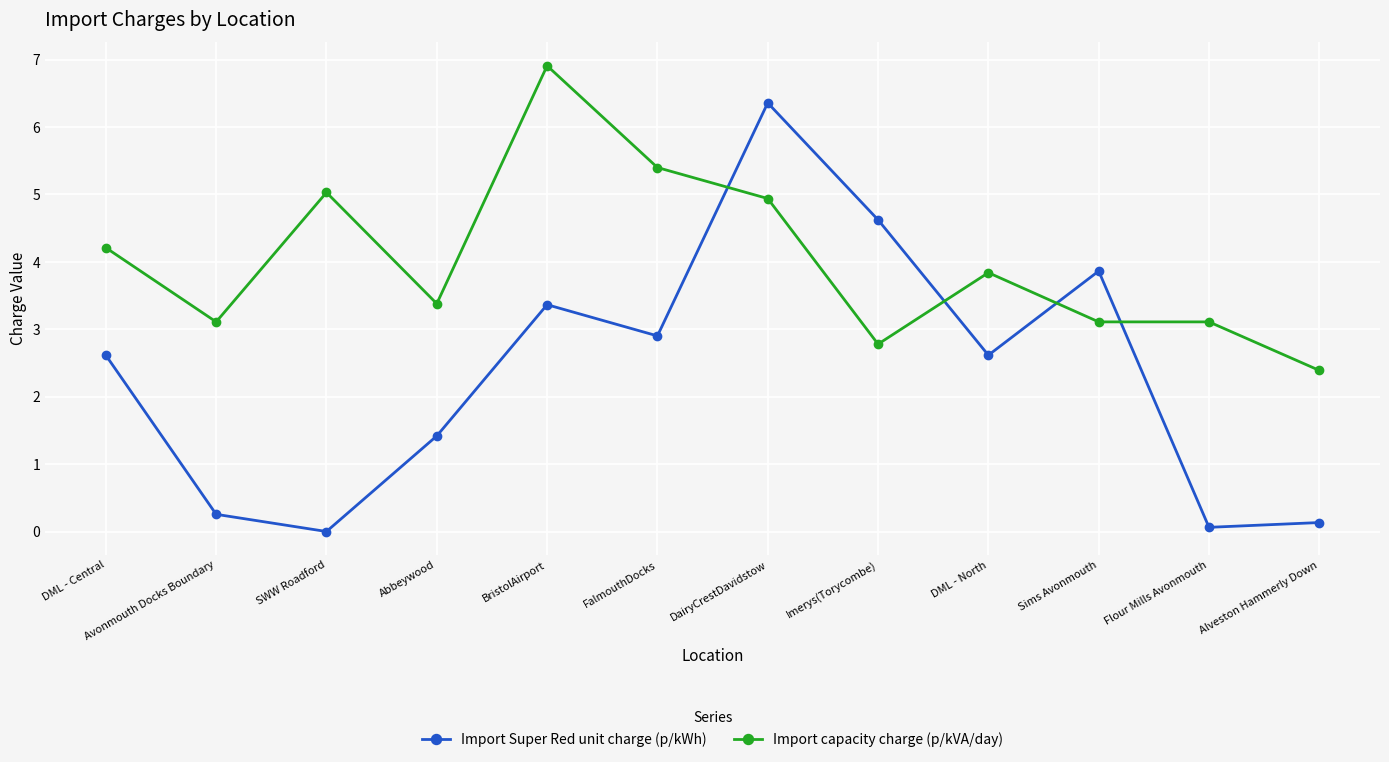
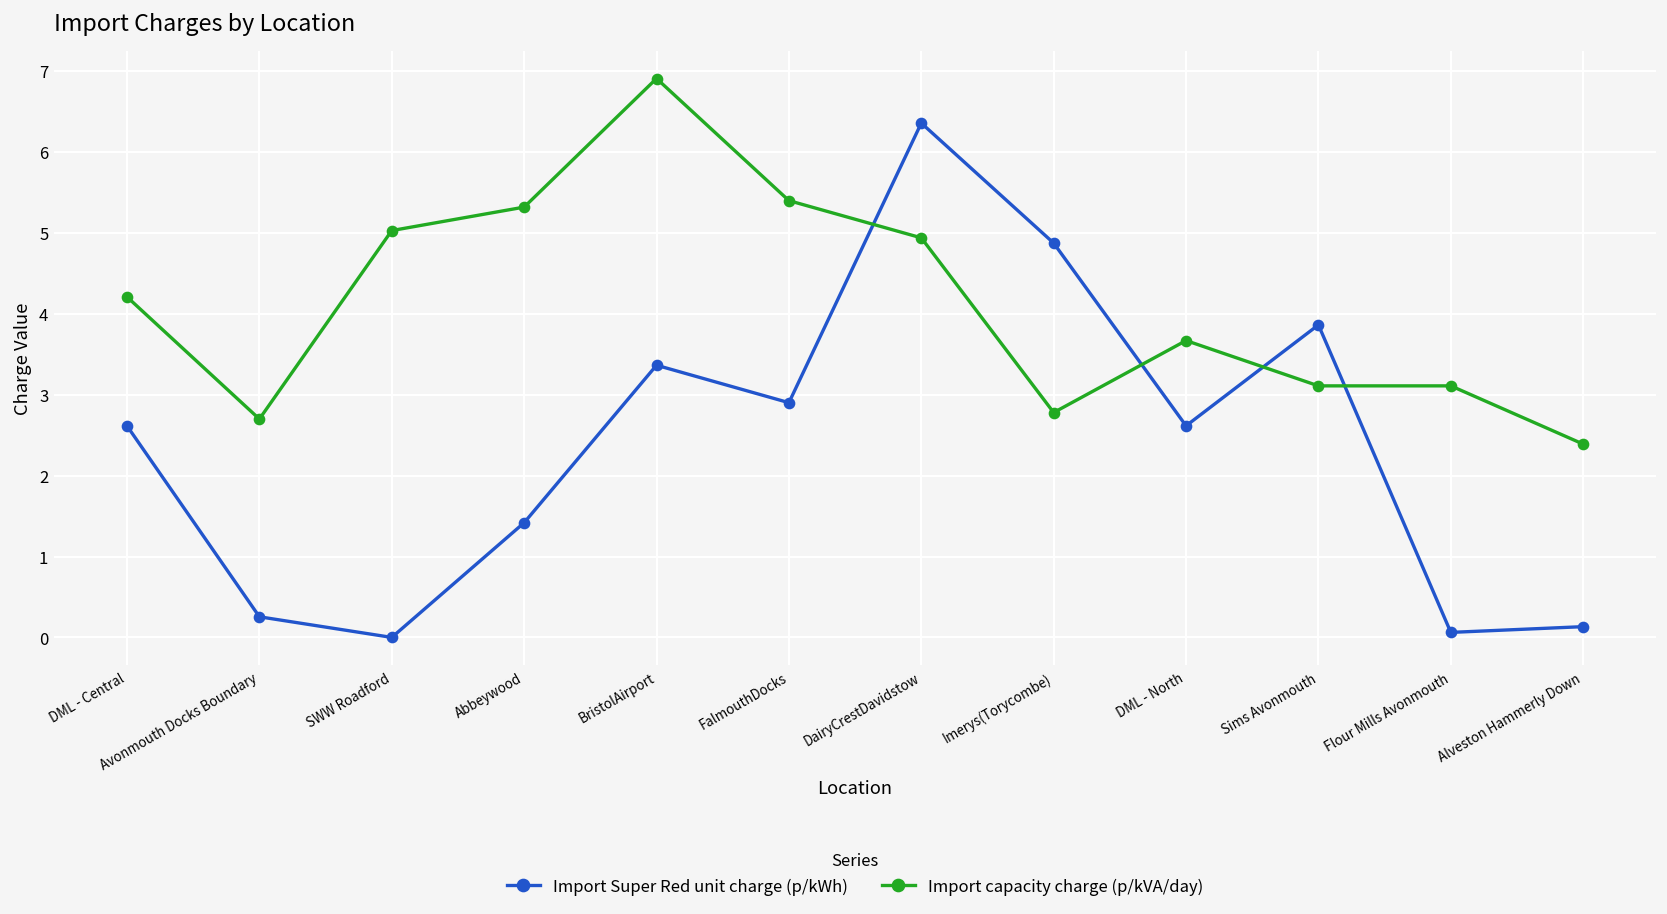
Import capacity charge (p/kVA/day), Avonmouth Docks Boundary: 3.1 -> 2.7
Import capacity charge (p/kVA/day), Abbeywood: 3.4 -> 5.3
Import Super Red unit charge (p/kWh), Imerys(Torycombe): 4.6 -> 4.9
Import capacity charge (p/kVA/day), DML - North: 3.8 -> 3.7
